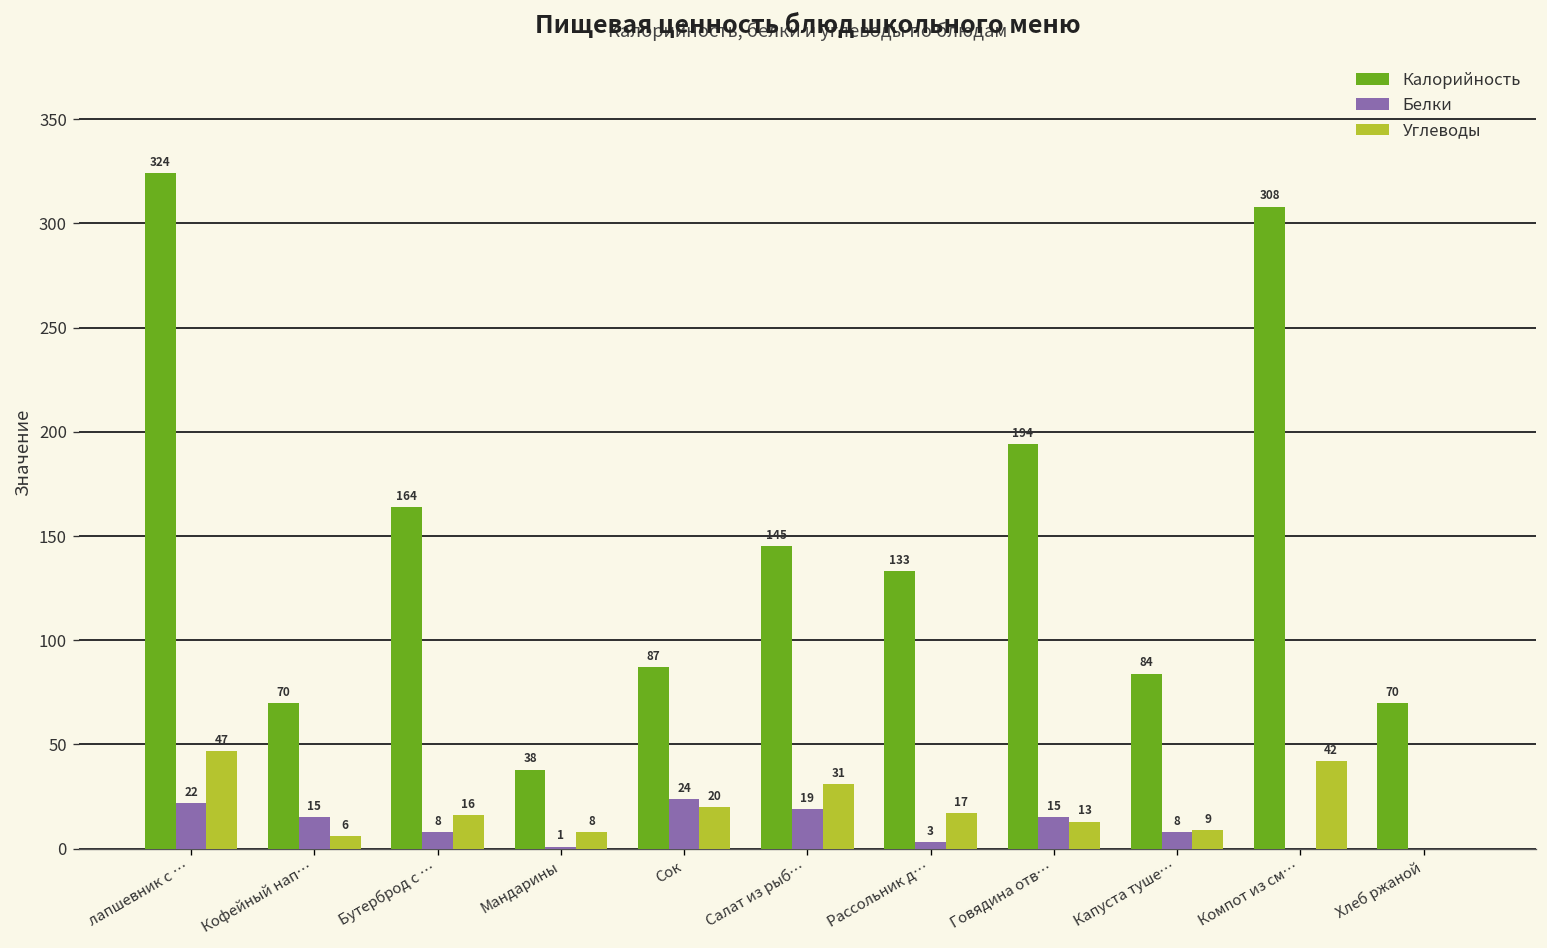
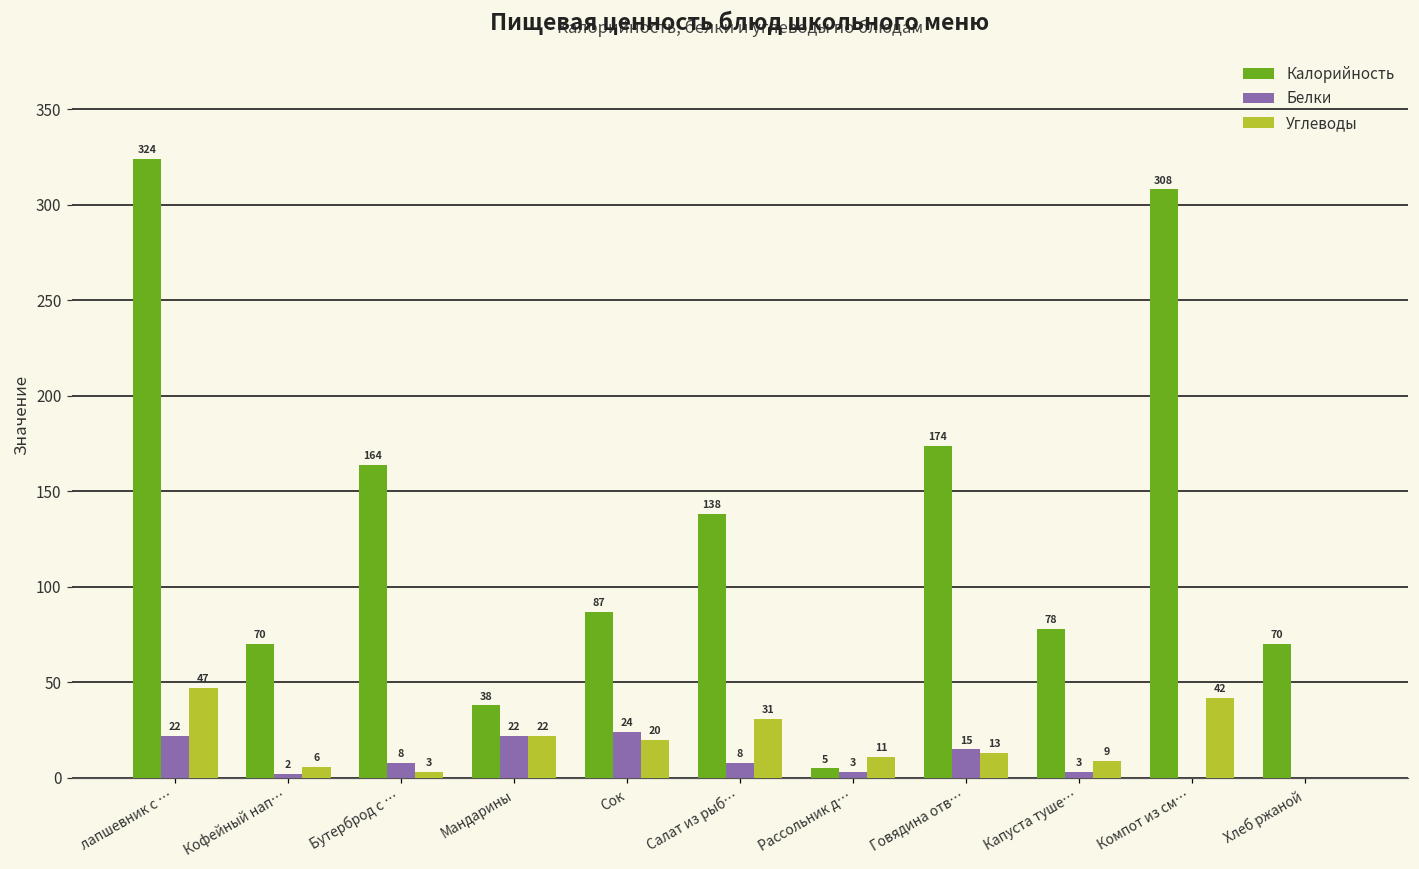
Белки, Кофейный нап…: 15 -> 2
Углеводы, Бутерброд с …: 16 -> 3
Белки, Мандарины: 1 -> 22
Углеводы, Мандарины: 8 -> 22
Калорийность, Салат из рыб…: 145 -> 138
Белки, Салат из рыб…: 19 -> 8
Калорийность, Рассольник д…: 133 -> 5
Углеводы, Рассольник д…: 17 -> 11
Калорийность, Говядина отв…: 194 -> 174
Калорийность, Капуста туше…: 84 -> 78
Белки, Капуста туше…: 8 -> 3
